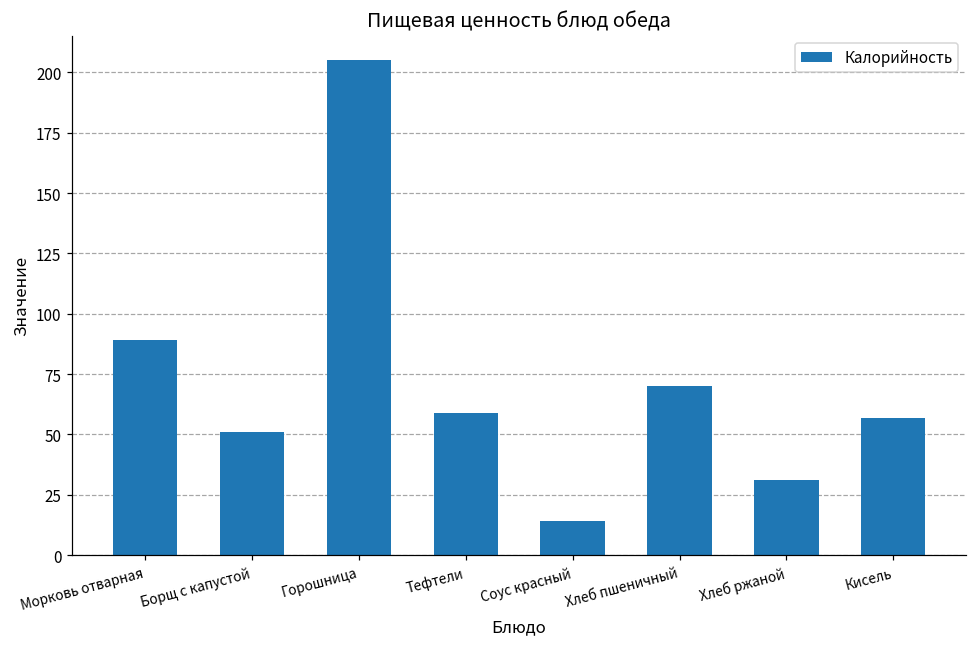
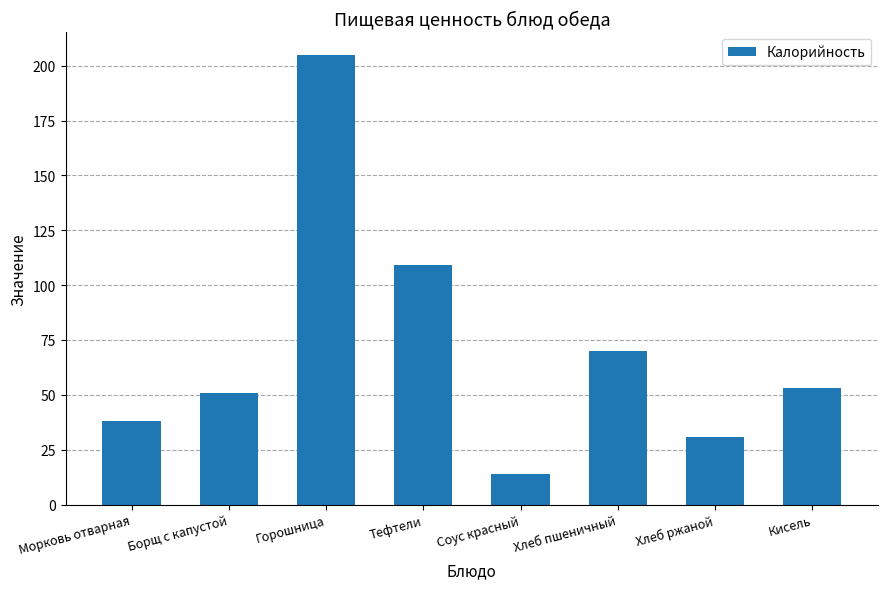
Морковь отварная: 89 -> 38
Тефтели: 59 -> 109
Кисель: 57 -> 53
